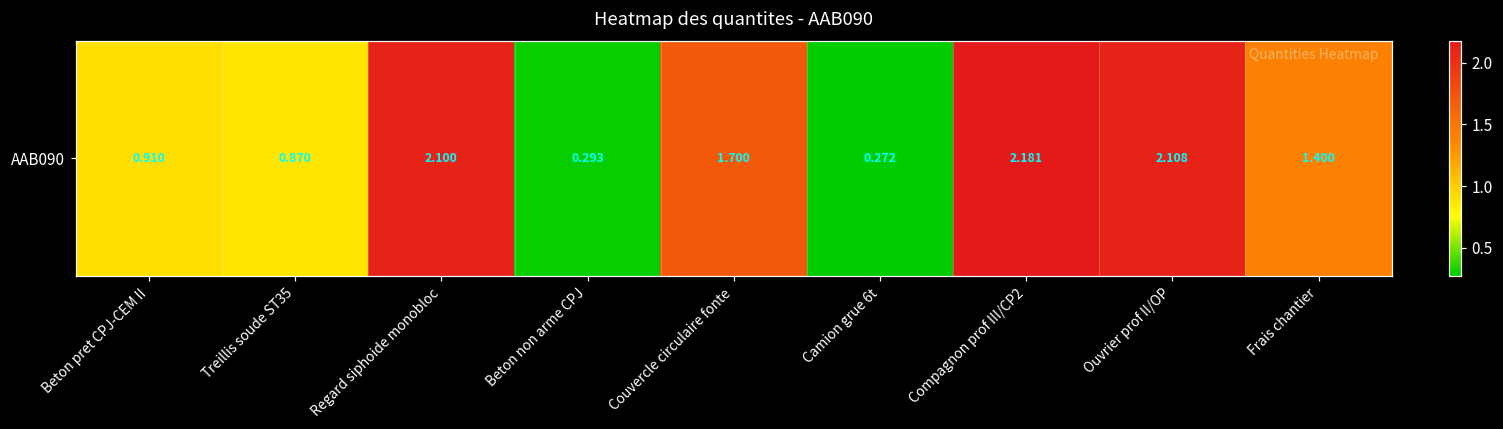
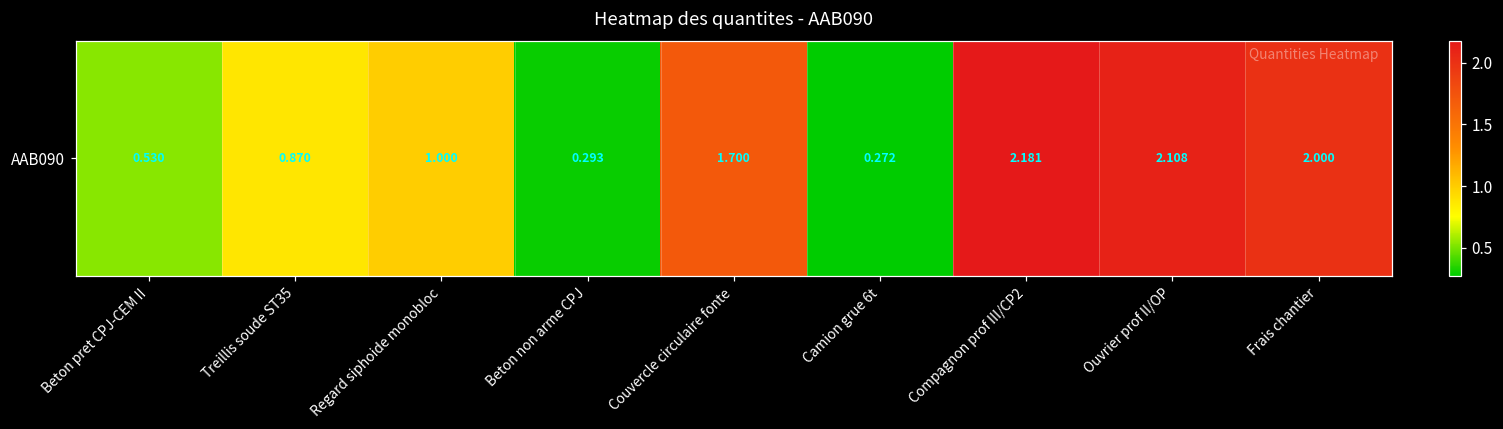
AAB090, Beton pret CPJ-CEM II: 0.910 -> 0.530
AAB090, Regard siphoide monobloc: 2.100 -> 1.000
AAB090, Frais chantier: 1.400 -> 2.000
